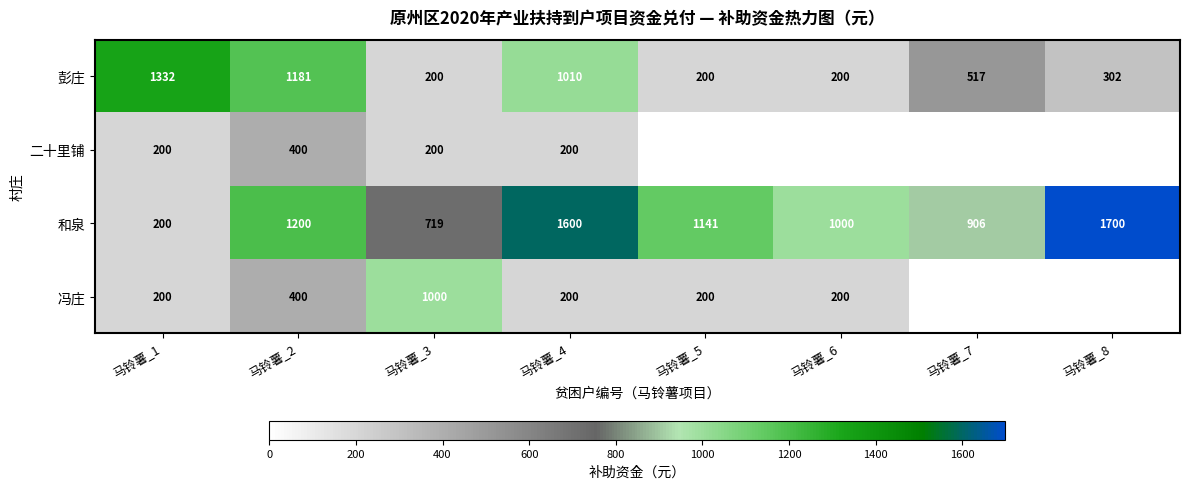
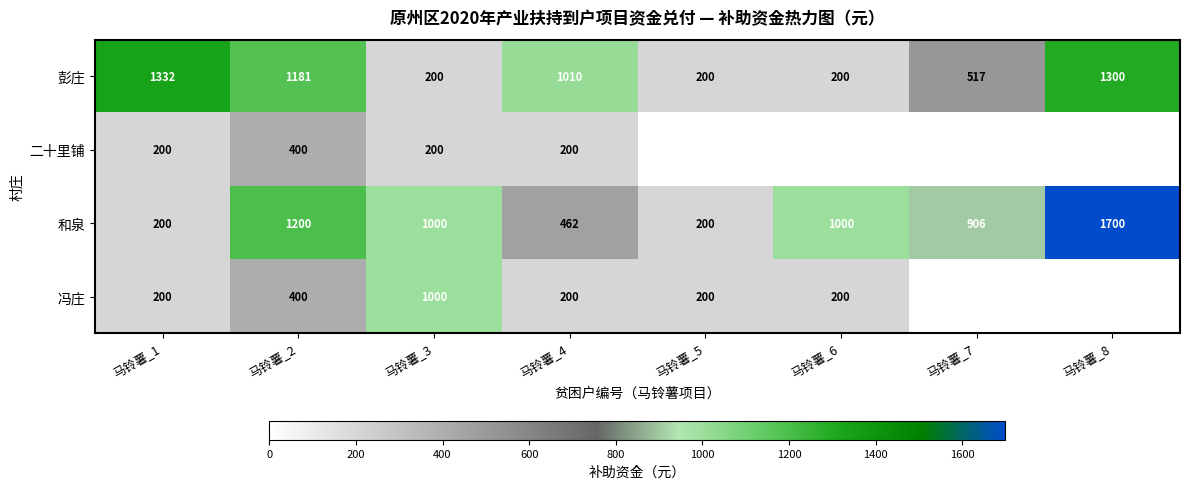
彭庄, 马铃薯_8: 302 -> 1300
和泉, 马铃薯_3: 719 -> 1000
和泉, 马铃薯_4: 1600 -> 462
和泉, 马铃薯_5: 1141 -> 200
